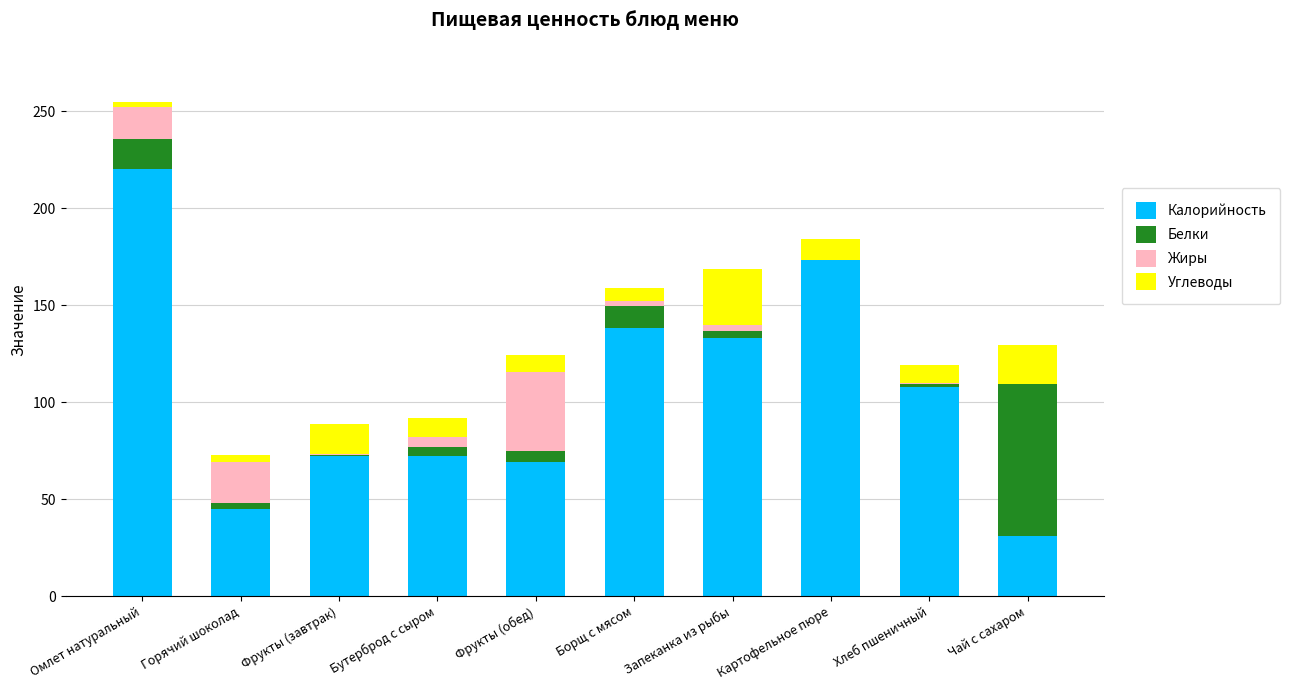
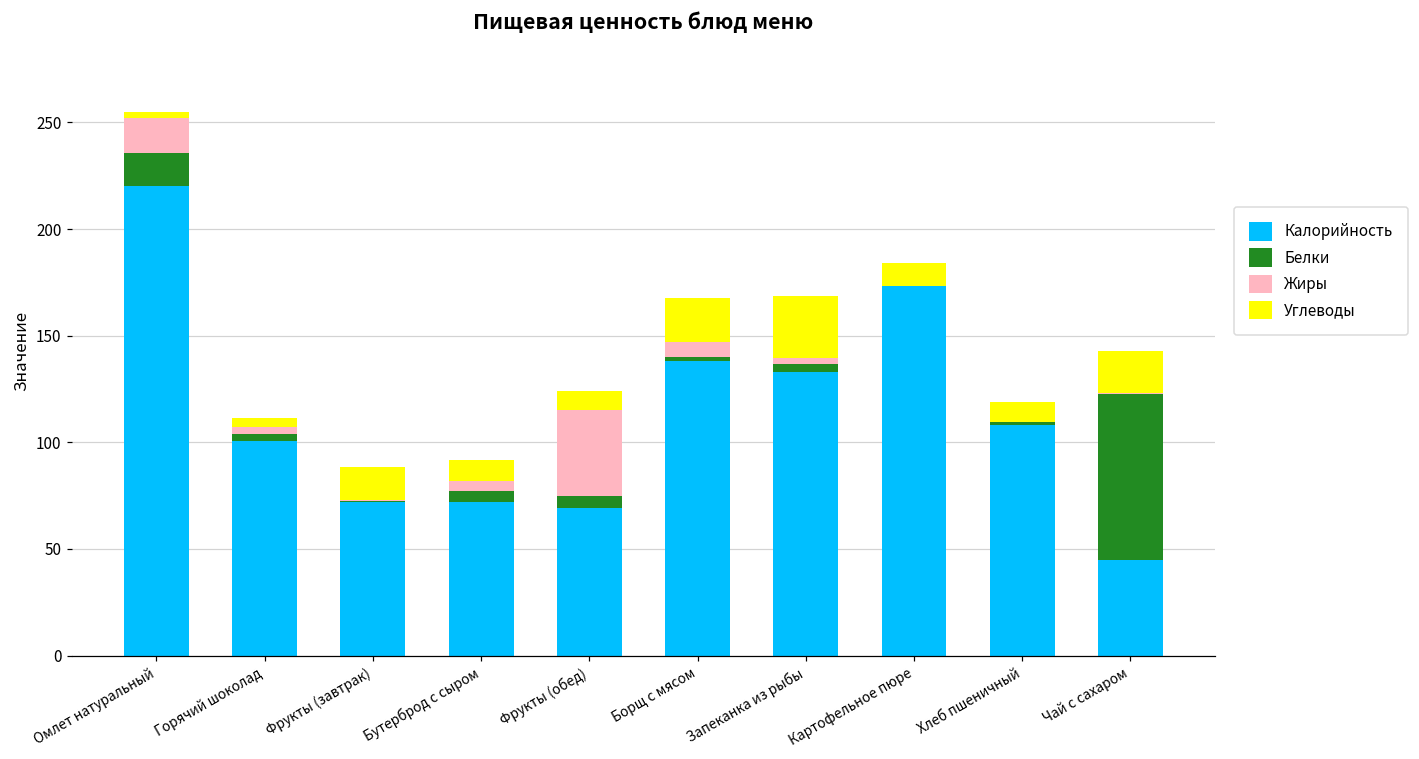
Калорийность, Горячий шоколад: 45 -> 101
Жиры, Горячий шоколад: 21 -> 3
Белки, Борщ с мясом: 12 -> 2
Жиры, Борщ с мясом: 3 -> 7
Углеводы, Борщ с мясом: 6 -> 21
Калорийность, Чай с сахаром: 31 -> 45
